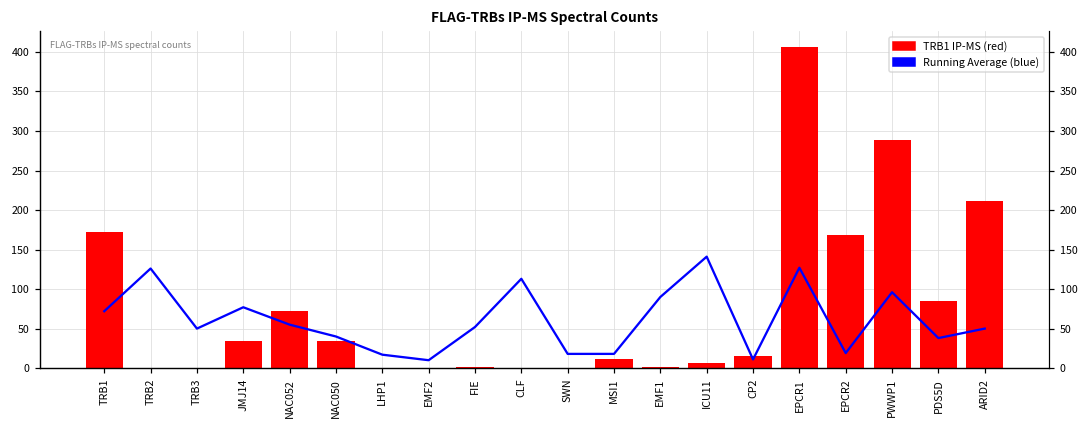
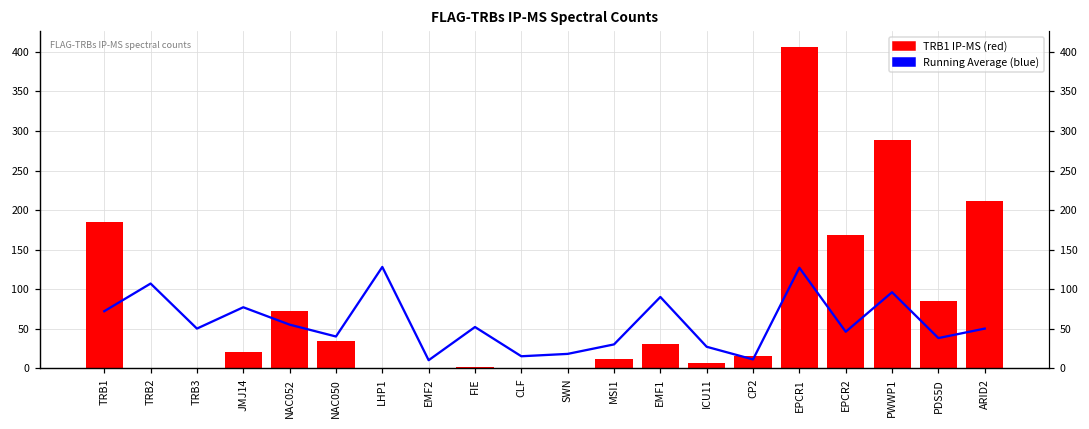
TRB1 IP-MS (red), TRB1: 170 -> 190
Running Average (blue), TRB2: 130 -> 110
TRB1 IP-MS (red), JMJ14: 30 -> 20
Running Average (blue), LHP1: 20 -> 130
Running Average (blue), CLF: 110 -> 20
Running Average (blue), MSI1: 20 -> 30
TRB1 IP-MS (red), EMF1: 0 -> 30
Running Average (blue), ICU11: 140 -> 30
Running Average (blue), EPCR2: 20 -> 50
